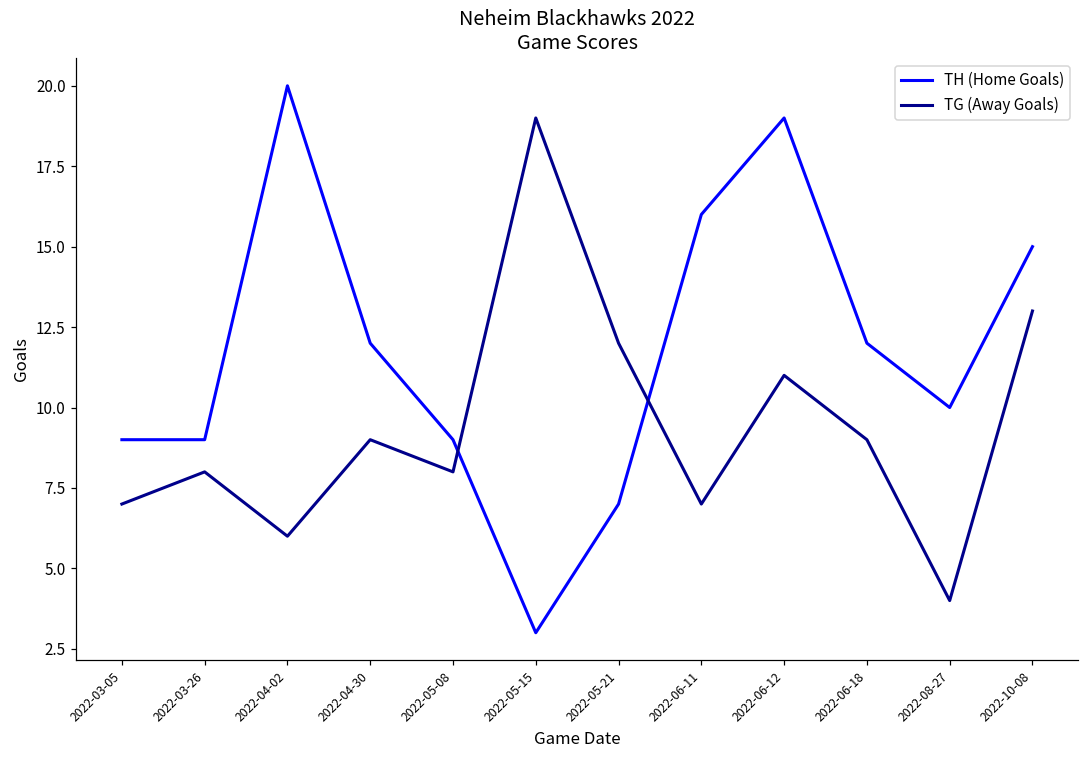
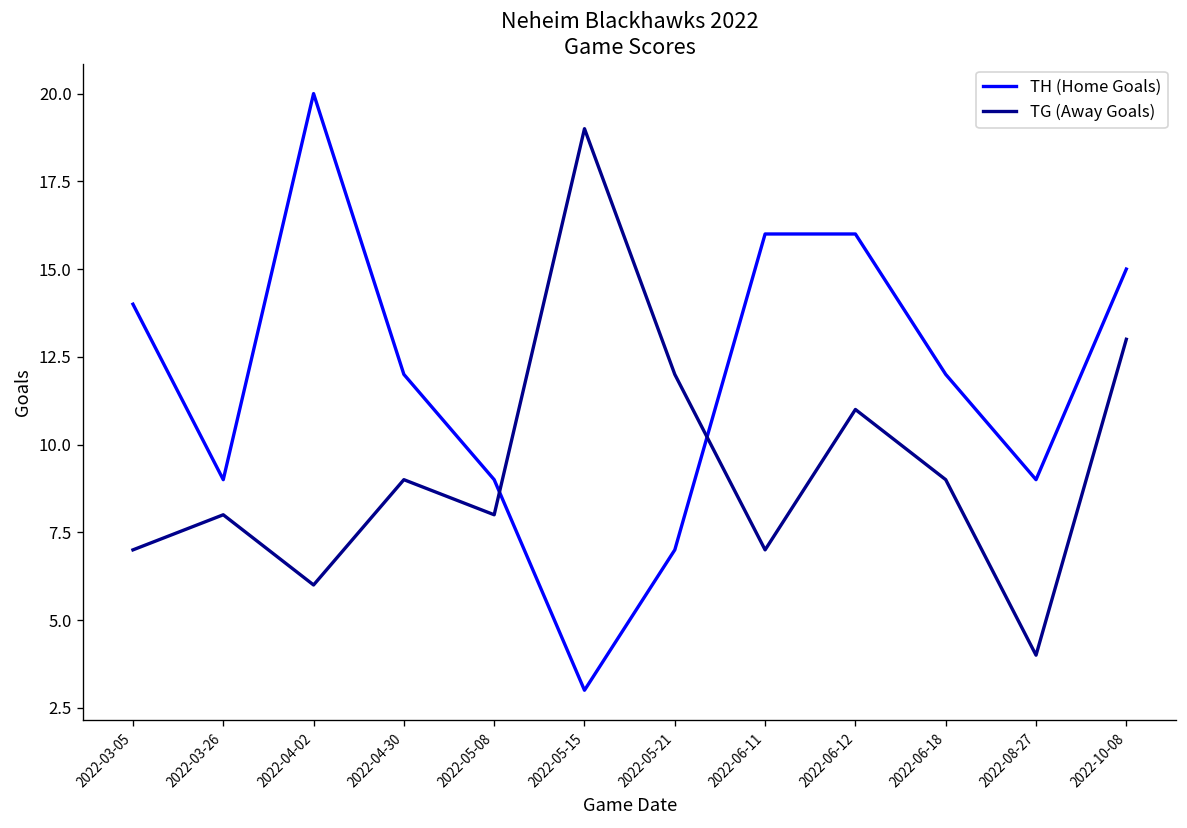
TH (Home Goals), 2022-03-05: 9 -> 14
TH (Home Goals), 2022-06-12: 19 -> 16
TH (Home Goals), 2022-08-27: 10 -> 9
